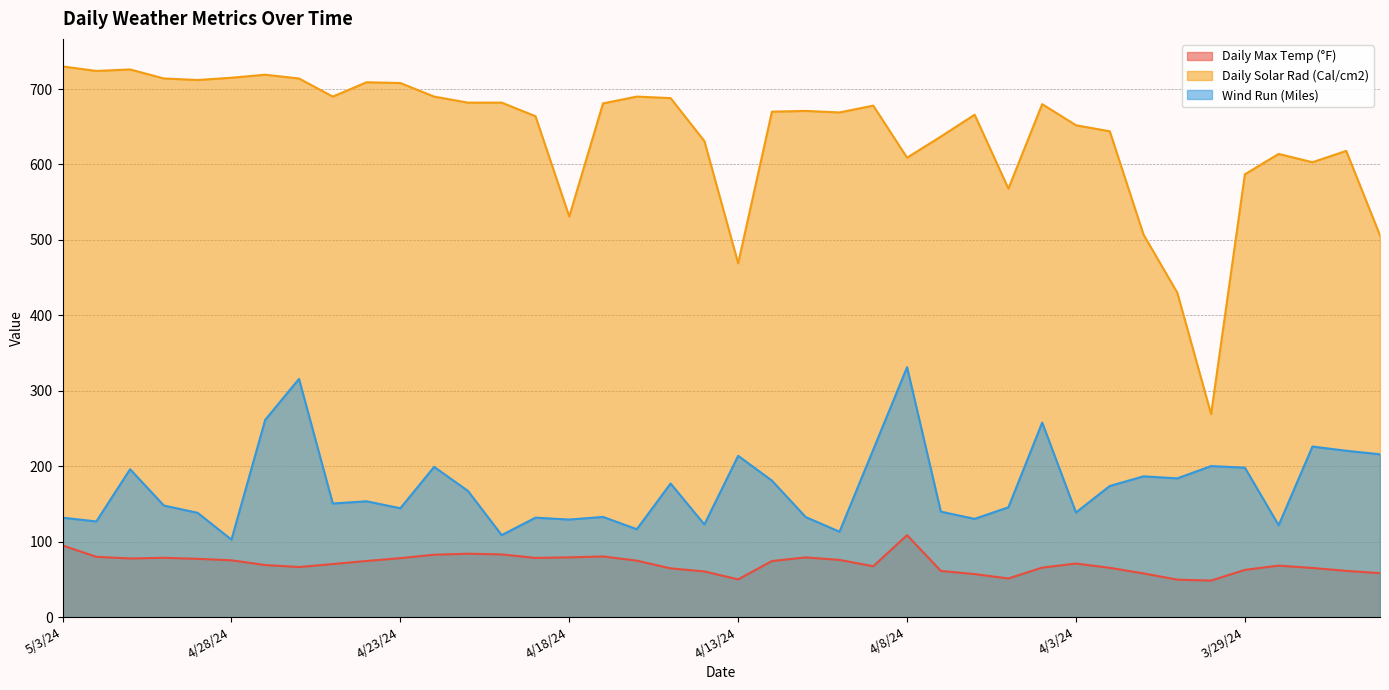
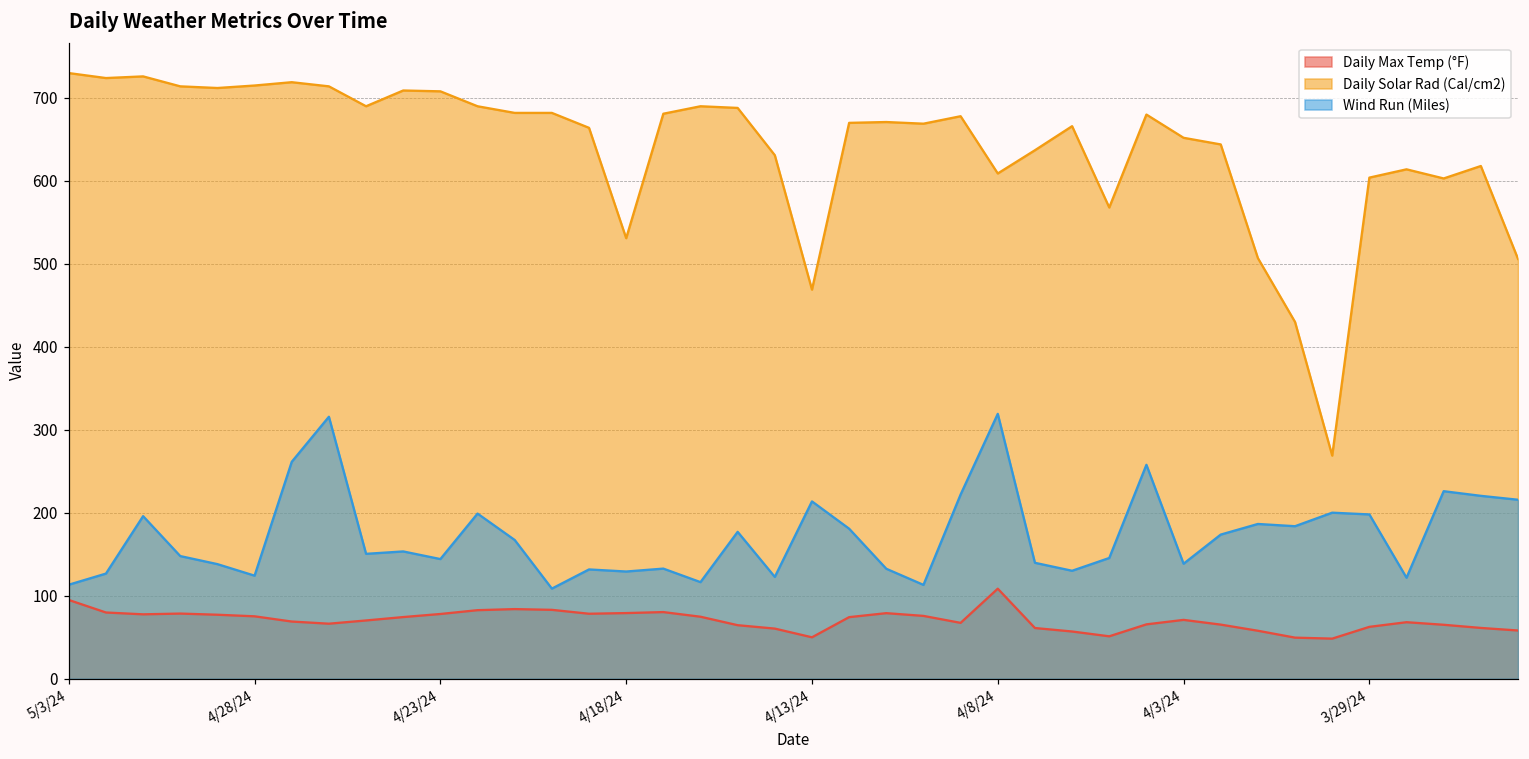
Wind Run (Miles), 5/3/24: 130 -> 110
Wind Run (Miles), 4/28/24: 100 -> 120
Wind Run (Miles), 4/8/24: 330 -> 320
Daily Solar Rad (Cal/cm2), 3/29/24: 590 -> 600
